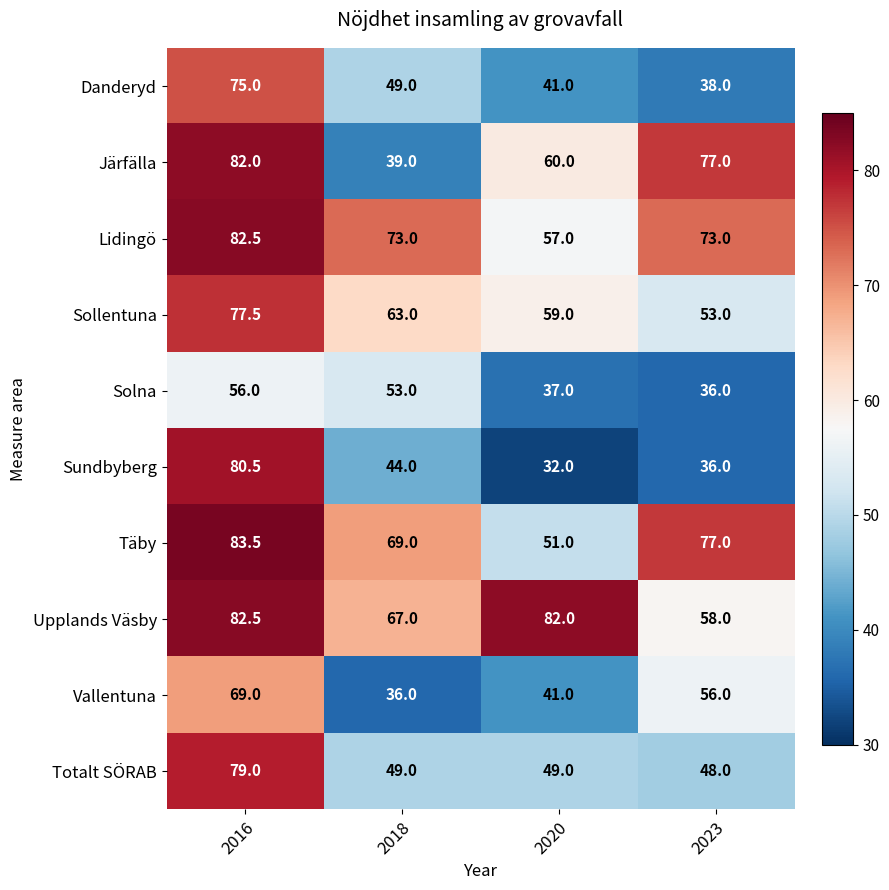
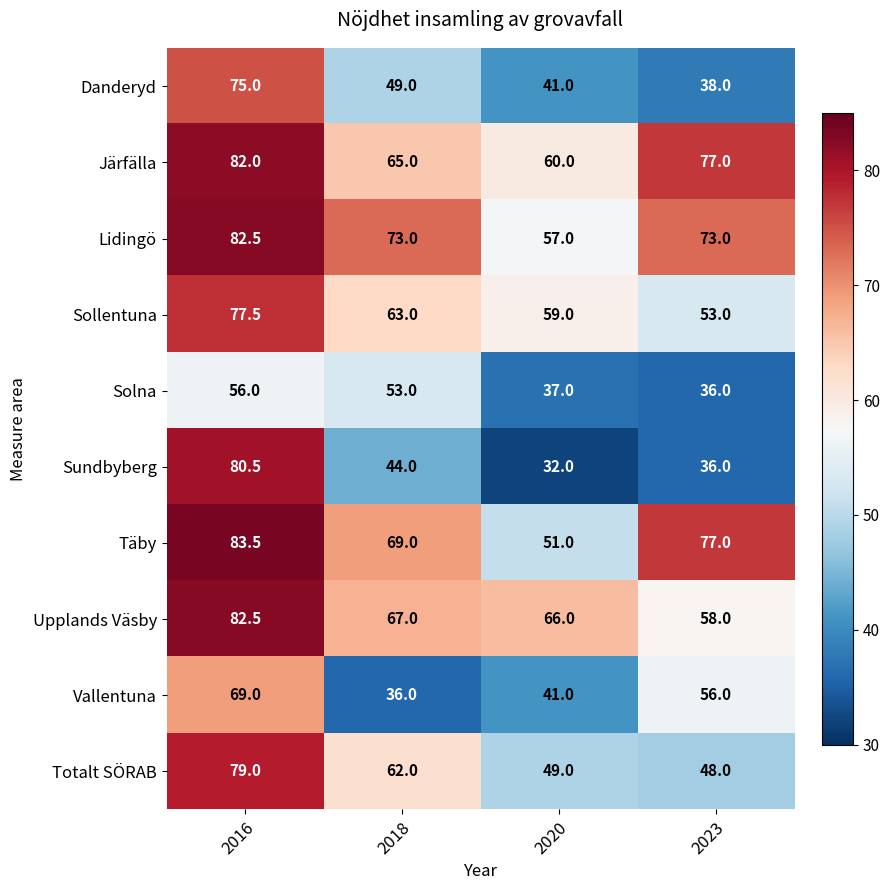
Järfälla, 2018: 39.0 -> 65.0
Upplands Väsby, 2020: 82.0 -> 66.0
Totalt SÖRAB, 2018: 49.0 -> 62.0
